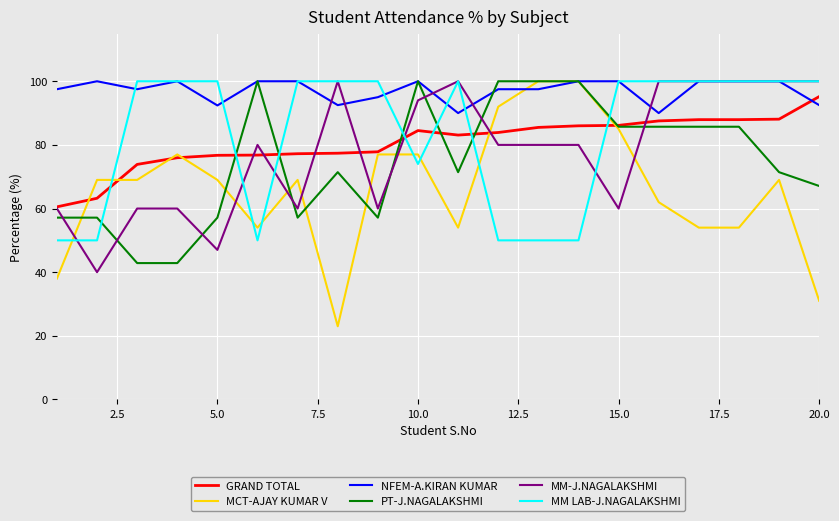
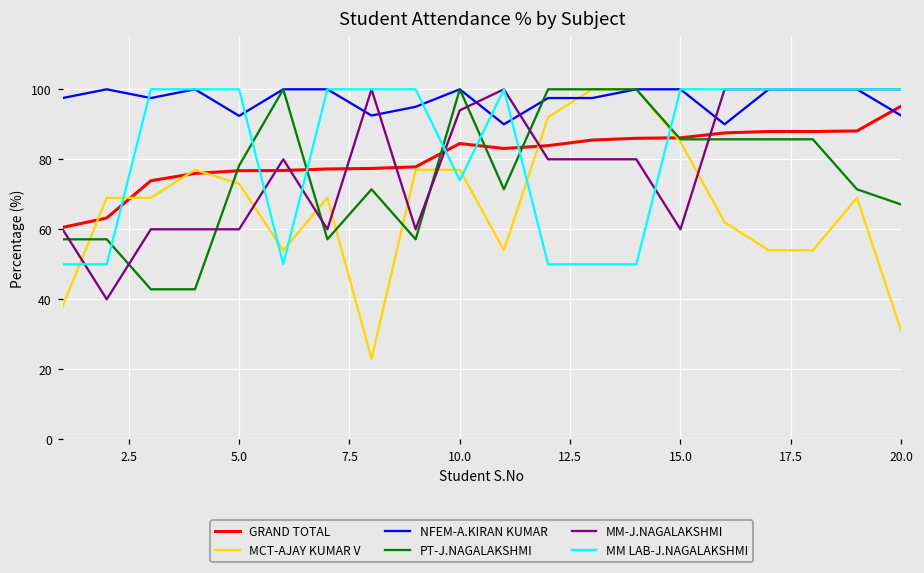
MCT-AJAY KUMAR V, 5.0: 69 -> 73
PT-J.NAGALAKSHMI, 5.0: 57 -> 78
MM-J.NAGALAKSHMI, 5.0: 47 -> 60
